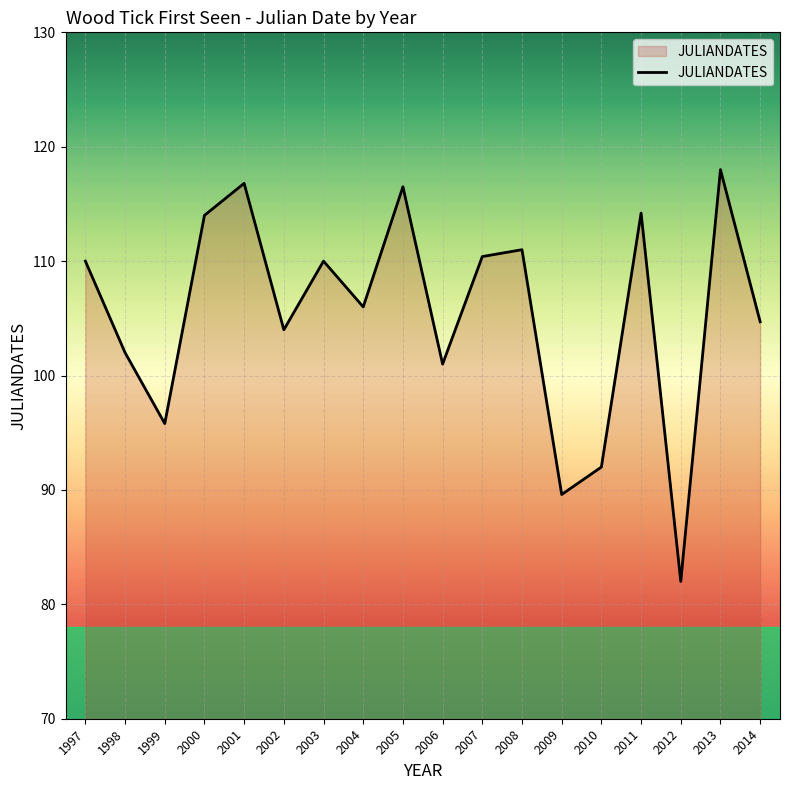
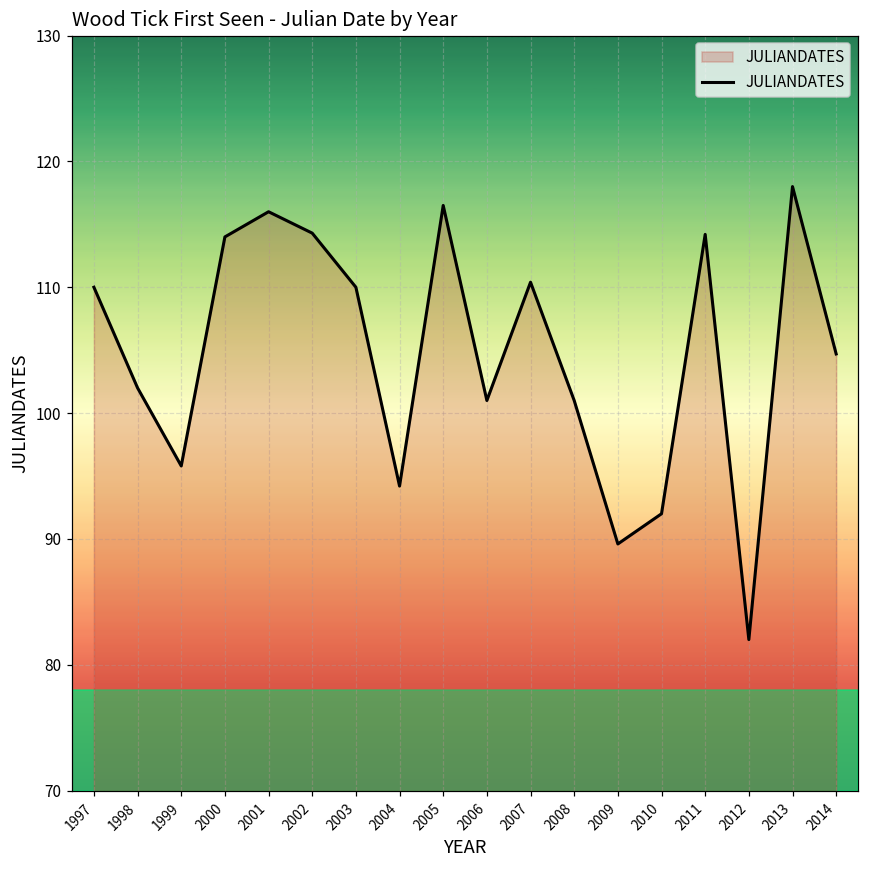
2001: 116.8 -> 116.0
2002: 104.0 -> 114.3
2004: 106.0 -> 94.2
2008: 111 -> 101
